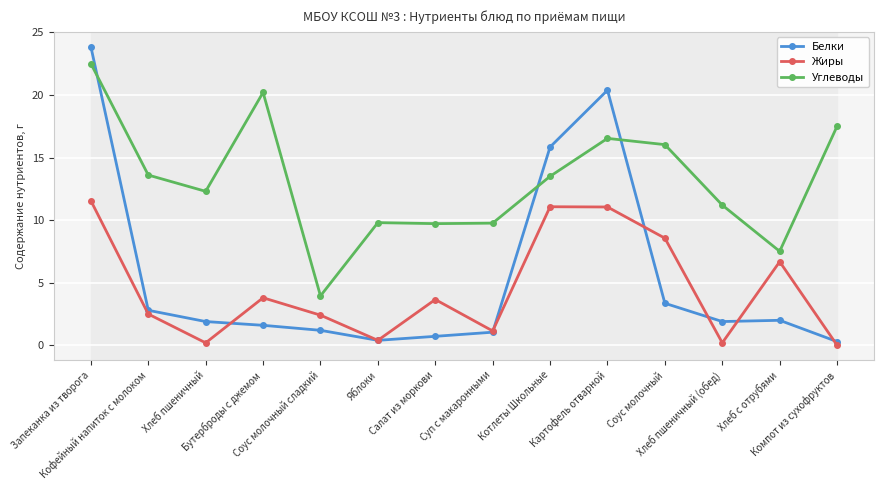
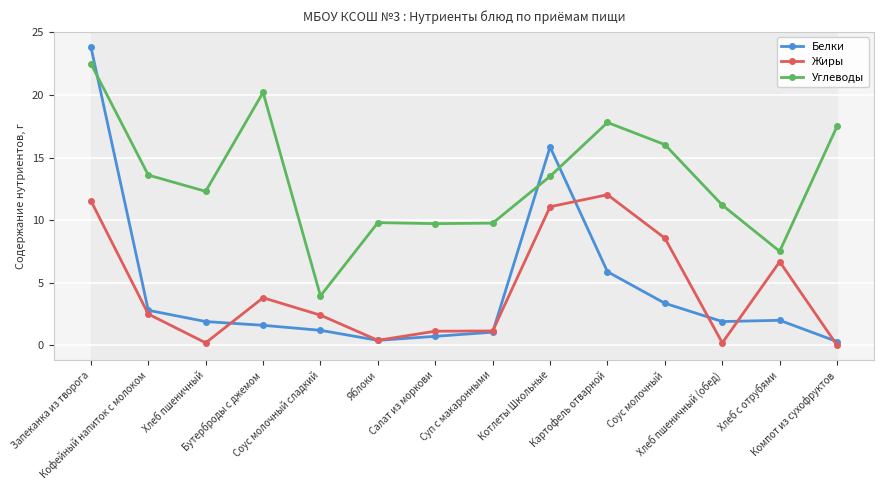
Жиры, Салат из моркови: 3.7 -> 1.1
Белки, Картофель отварной: 20.4 -> 5.9
Жиры, Картофель отварной: 11.1 -> 12.0
Углеводы, Картофель отварной: 16.5 -> 17.8
